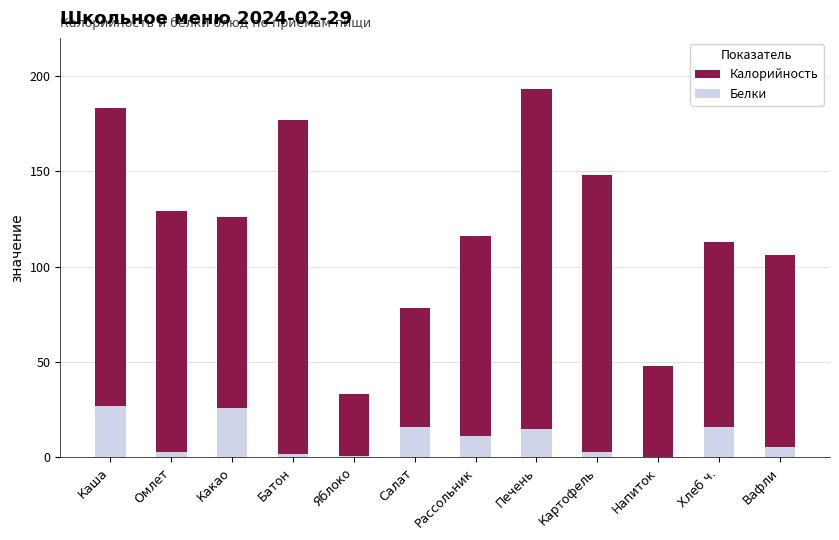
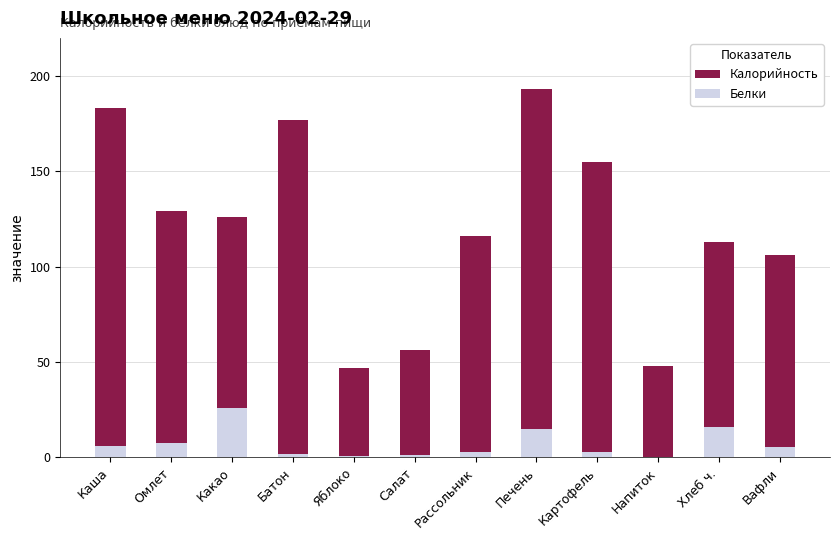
Белки, Каша: 27 -> 6
Белки, Омлет: 3 -> 8
Калорийность, Яблоко: 33 -> 47
Калорийность, Салат: 78 -> 56
Белки, Салат: 16 -> 1
Белки, Рассольник: 11 -> 3
Калорийность, Картофель: 148 -> 155
